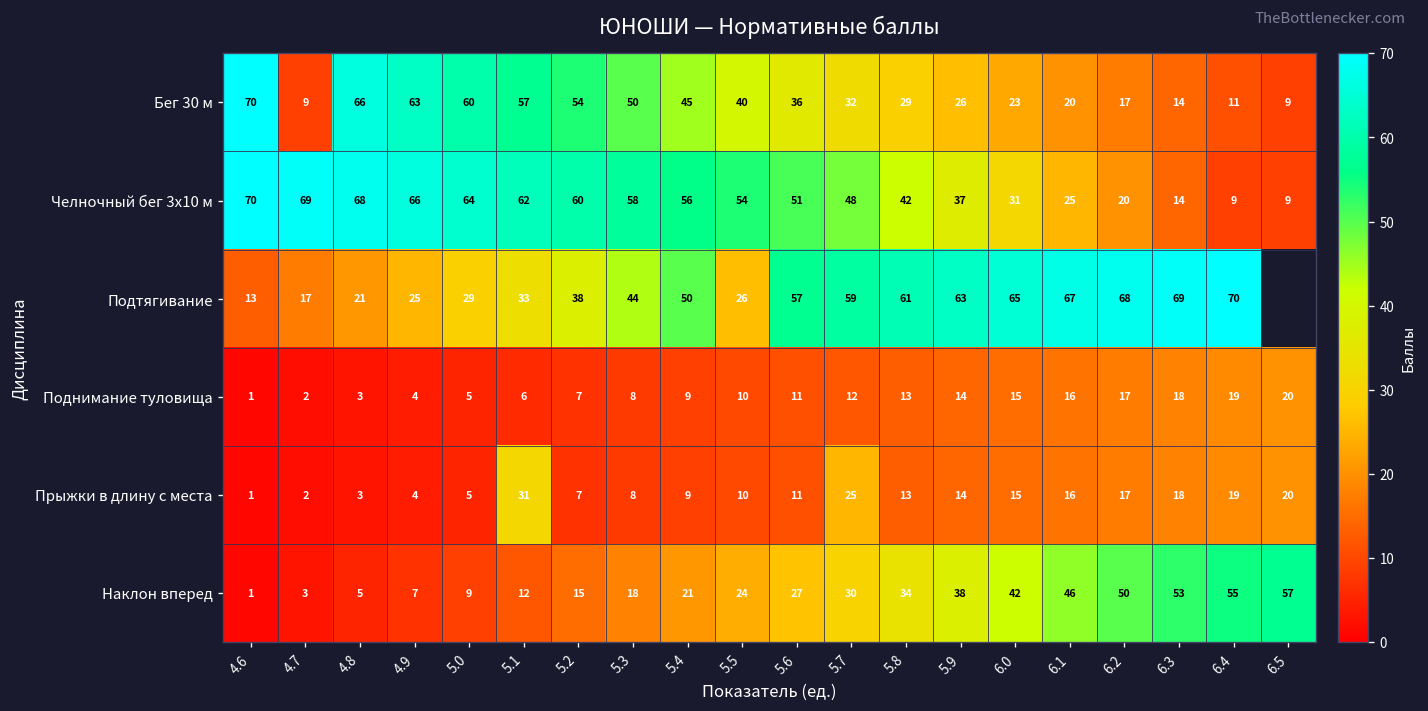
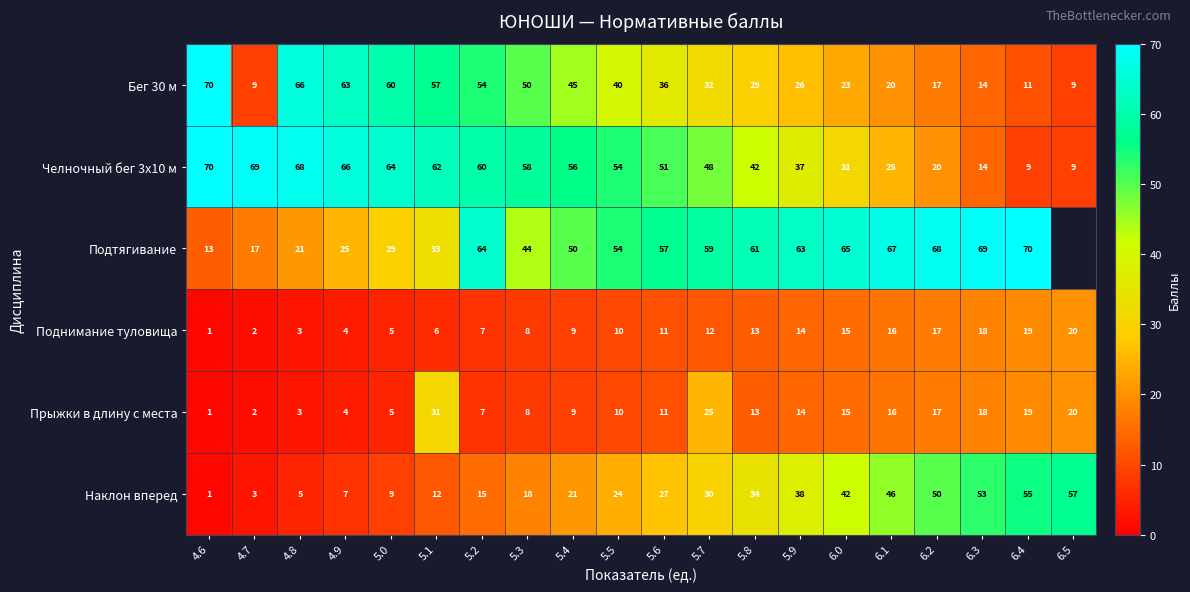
Подтягивание, 5.2: 38 -> 64
Подтягивание, 5.5: 26 -> 54
